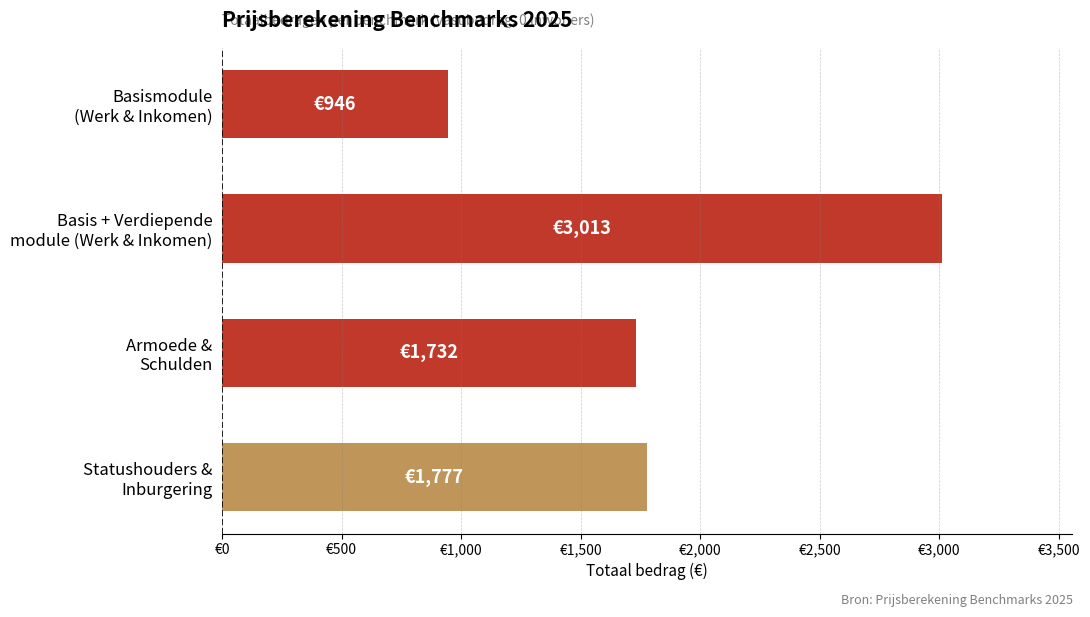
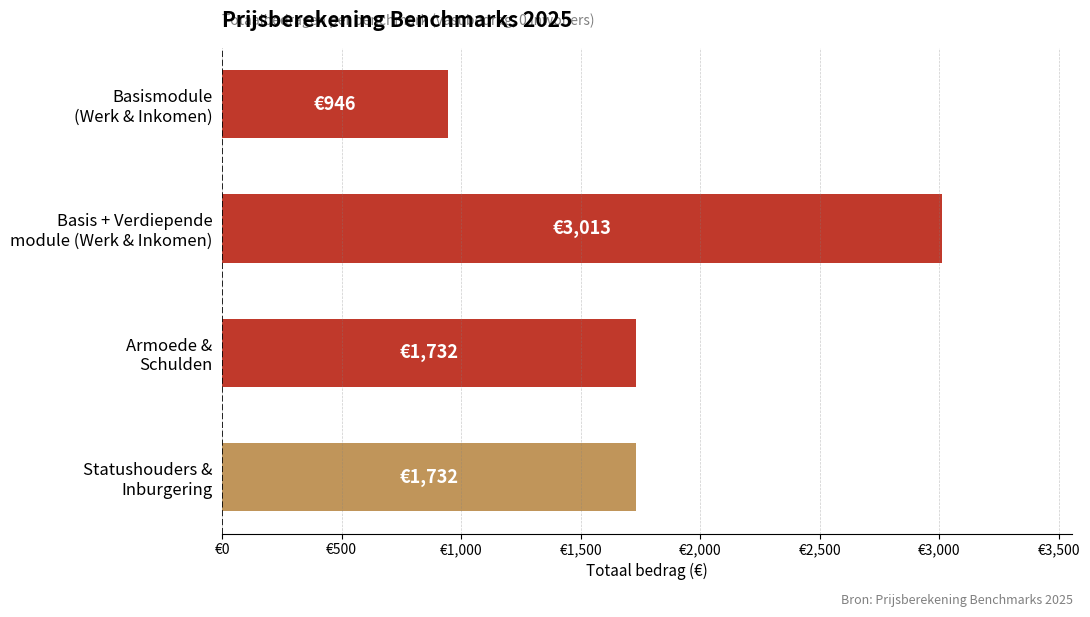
Statushouders & Inburgering: €1,777 -> €1,732
